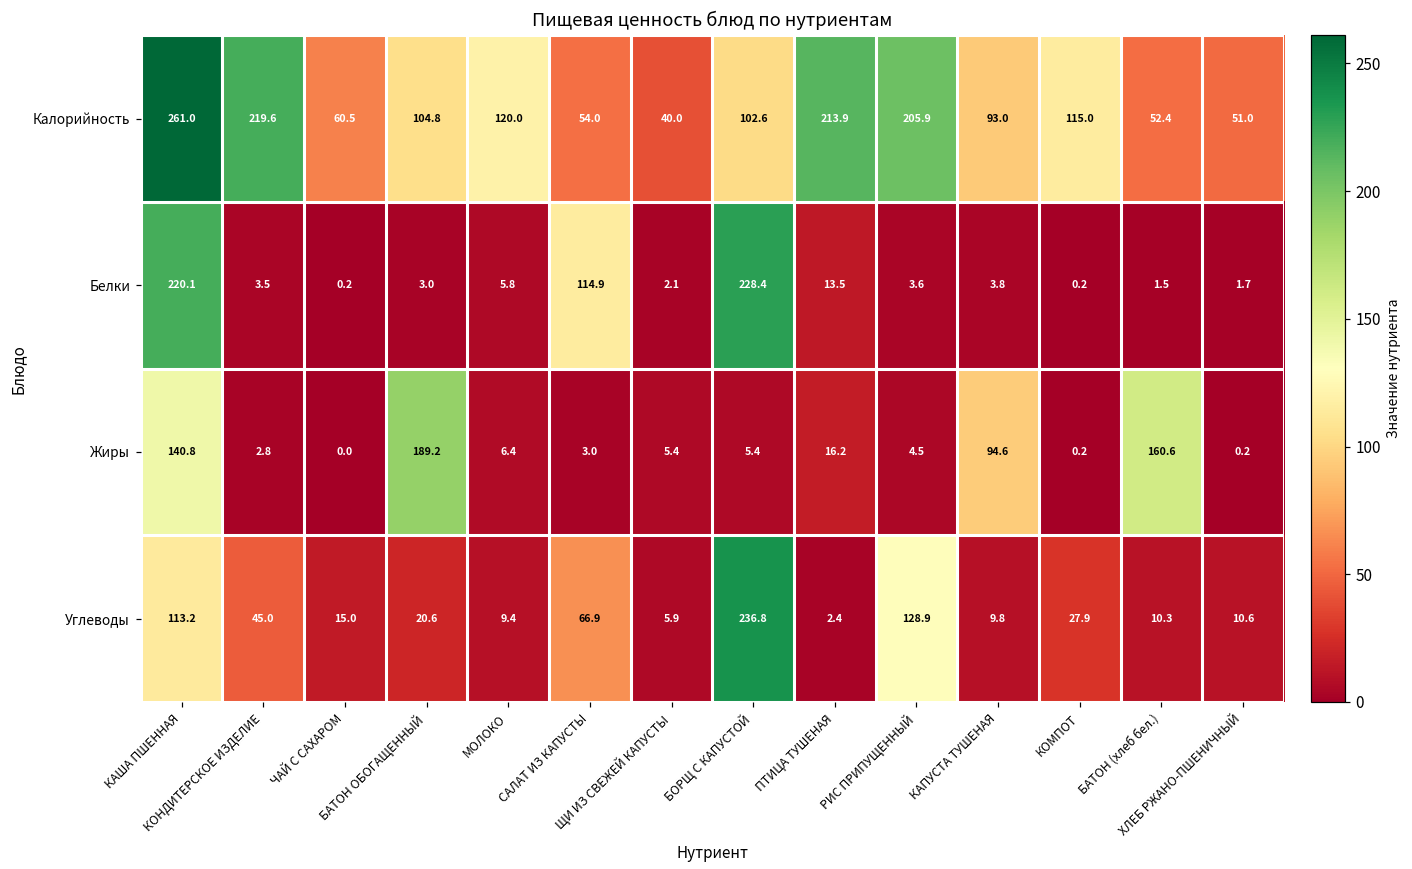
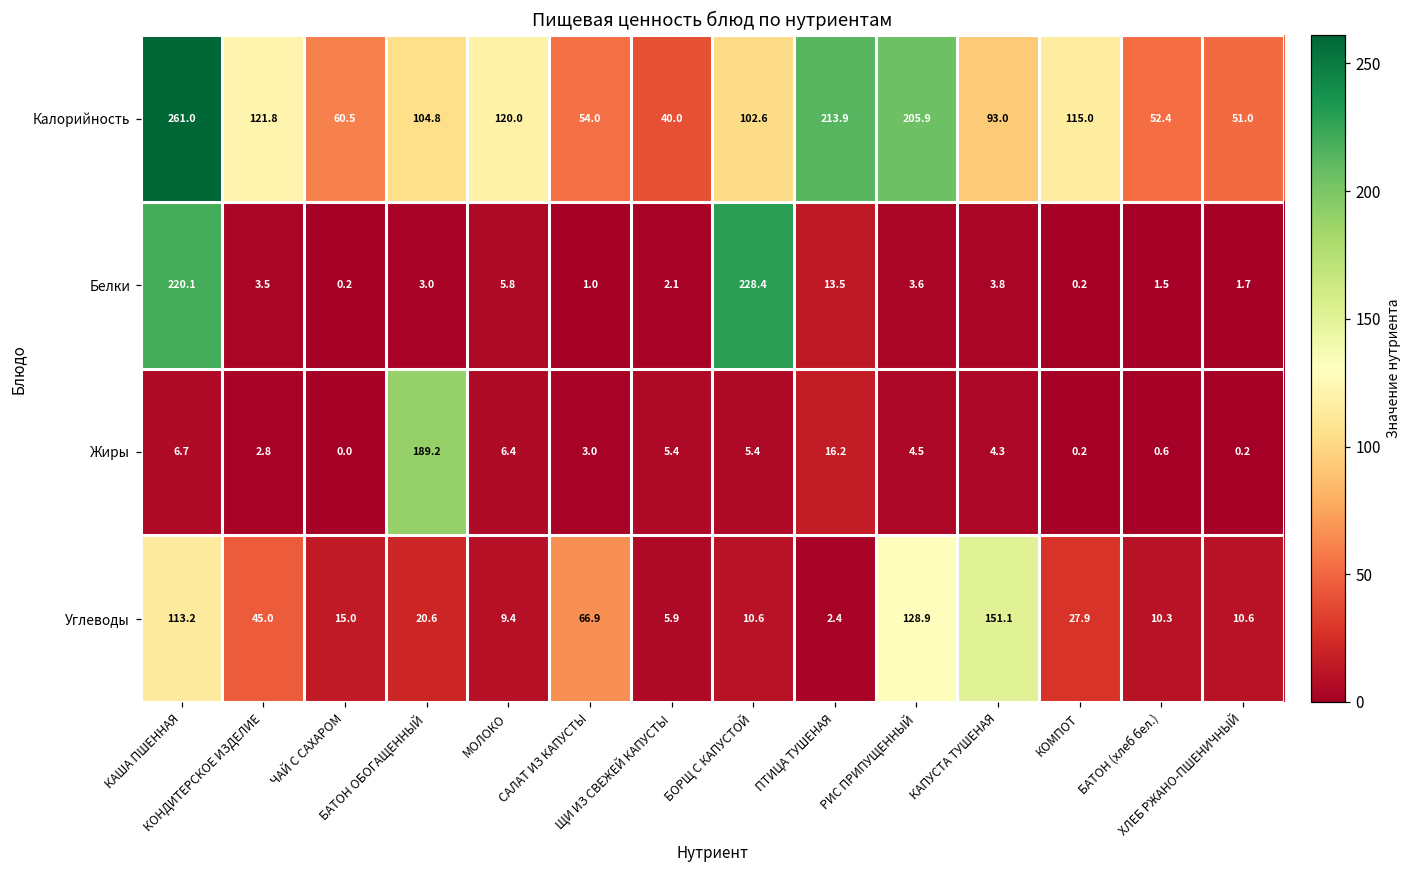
Калорийность, КОНДИТЕРСКОЕ ИЗДЕЛИЕ: 219.6 -> 121.8
Белки, САЛАТ ИЗ КАПУСТЫ: 114.9 -> 1.0
Жиры, КАША ПШЕННАЯ: 140.8 -> 6.7
Жиры, КАПУСТА ТУШЕНАЯ: 94.6 -> 4.3
Жиры, БАТОН (хлеб бел.): 160.6 -> 0.6
Углеводы, БОРЩ С КАПУСТОЙ: 236.8 -> 10.6
Углеводы, КАПУСТА ТУШЕНАЯ: 9.8 -> 151.1
